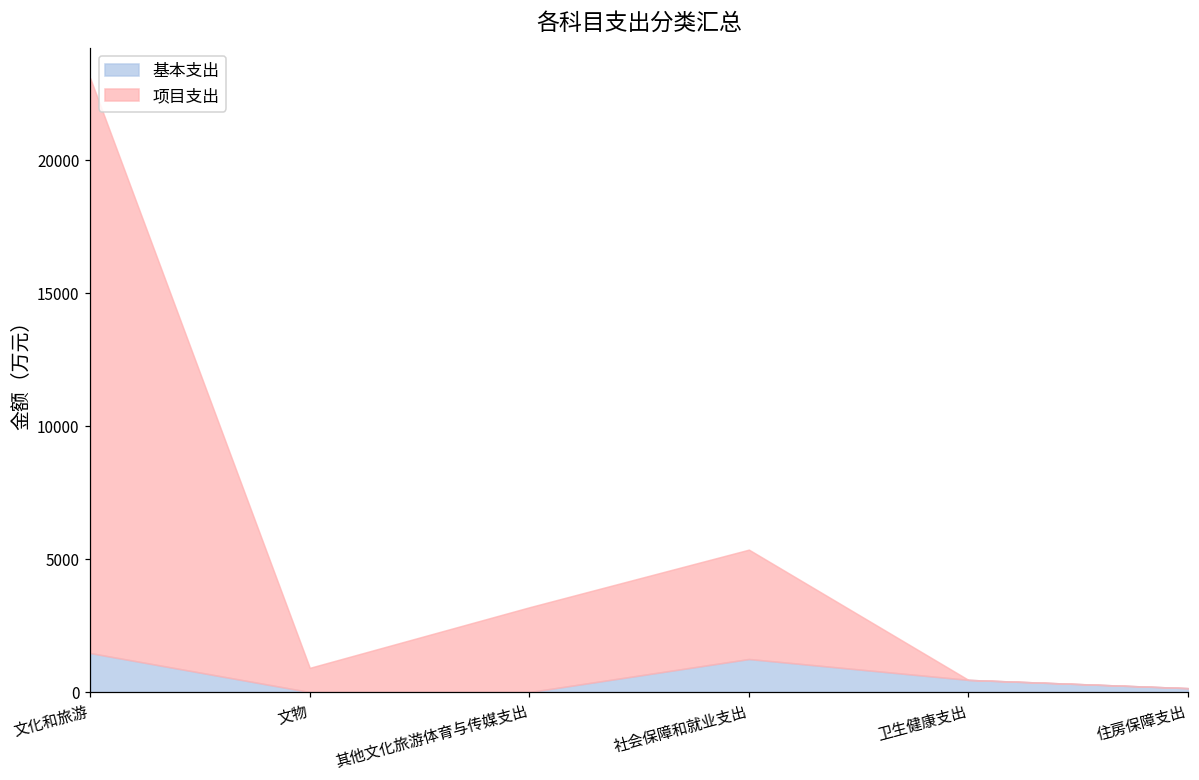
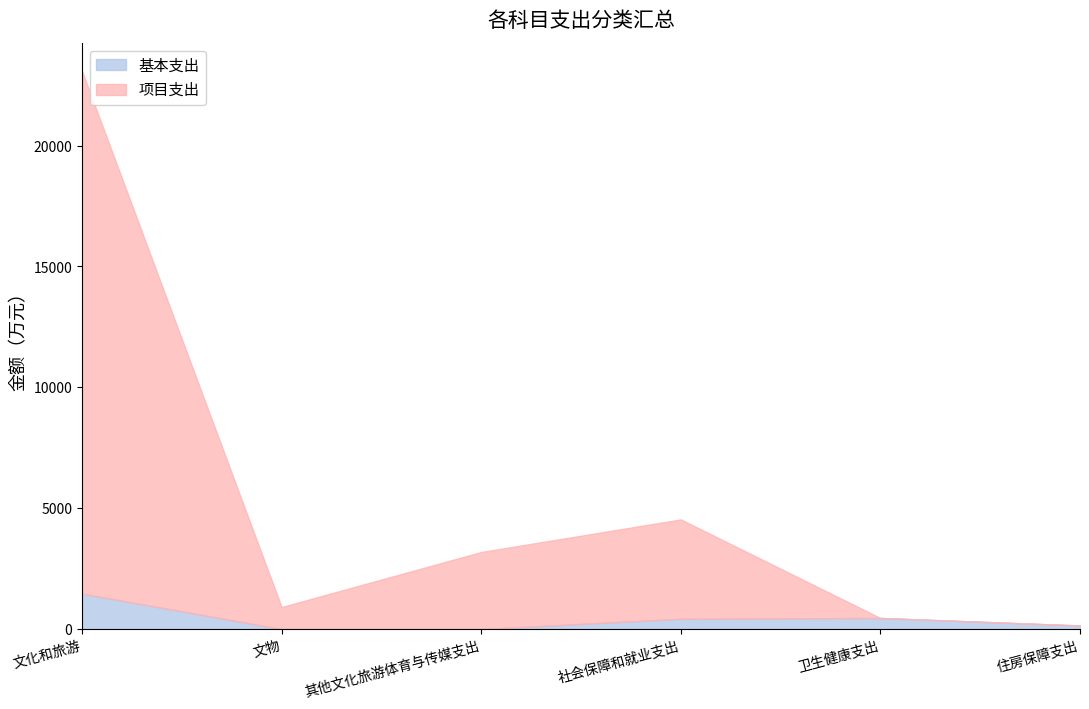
基本支出, 社会保障和就业支出: 1200 -> 400
